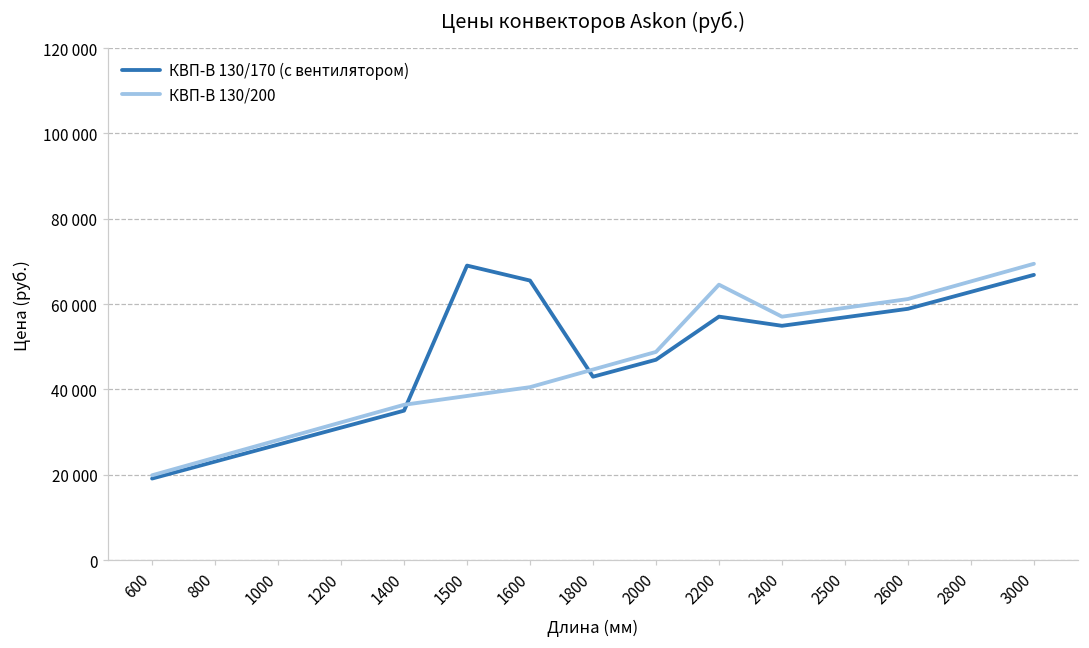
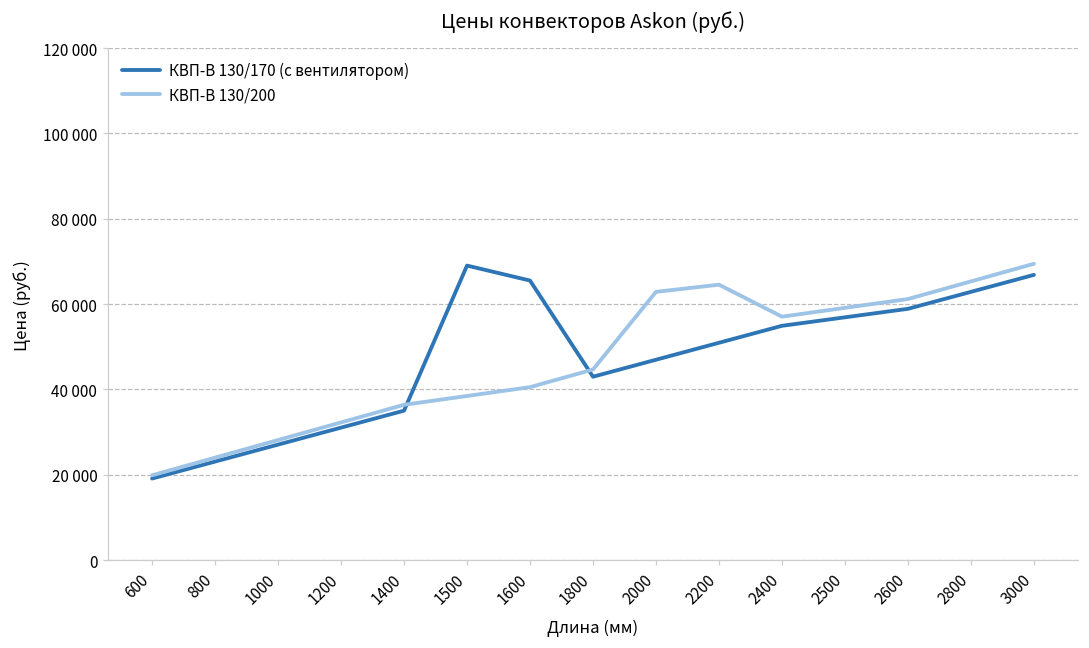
КВП-В 130/200, 2000: 49000 -> 63000
КВП-В 130/170 (с вентилятором), 2200: 57000 -> 51000
